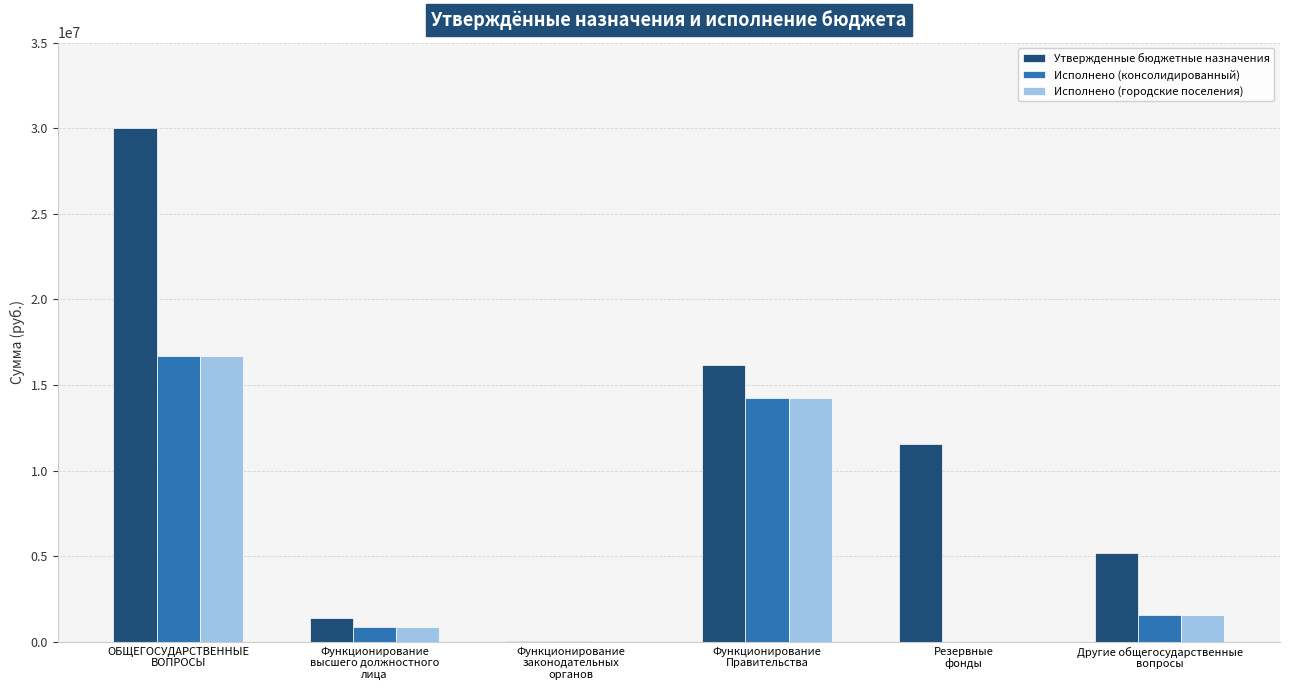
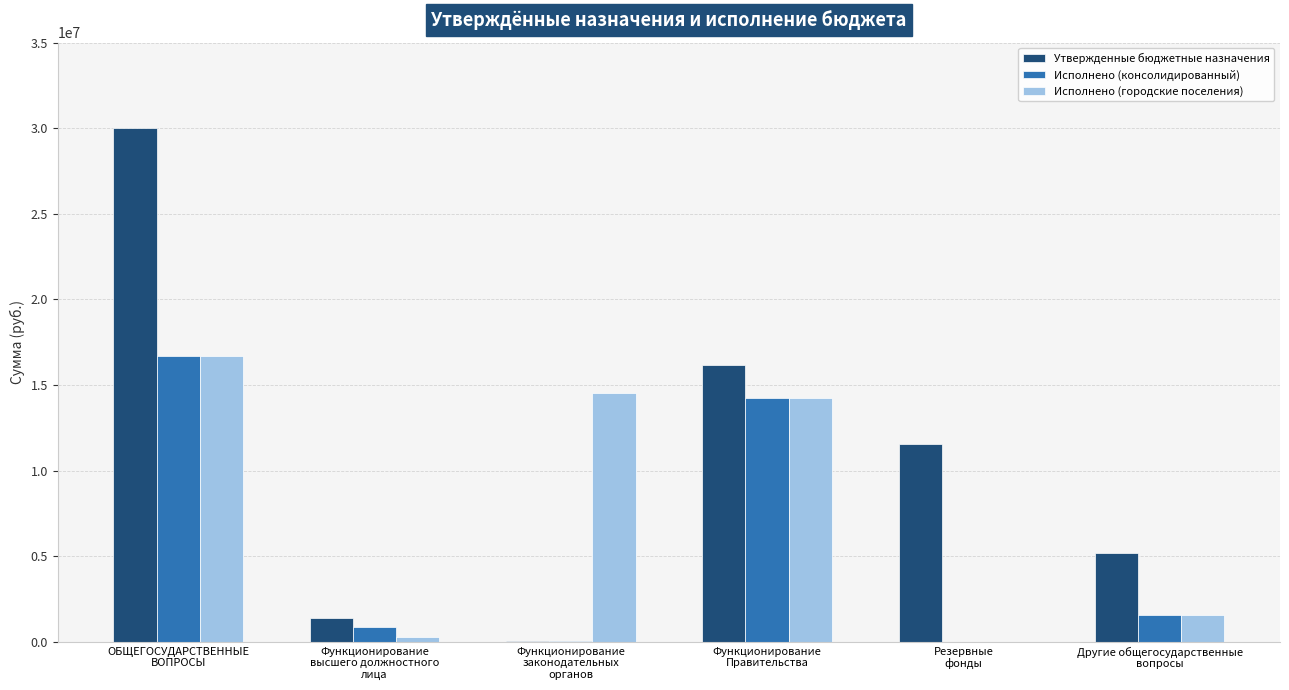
Исполнено (городские поселения), Функционирование высшего должностного лица: 900000 -> 300000
Исполнено (городские поселения), Функционирование законодательных органов: 0 -> 14500000
